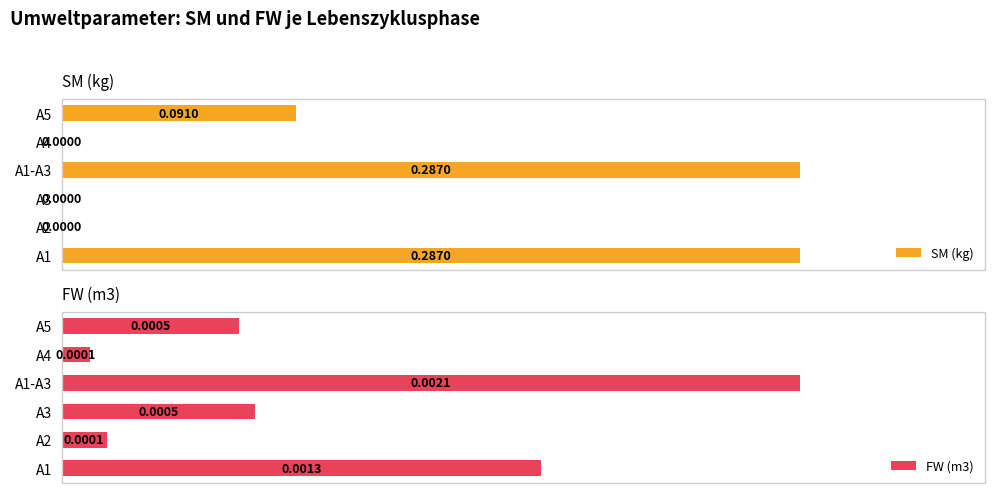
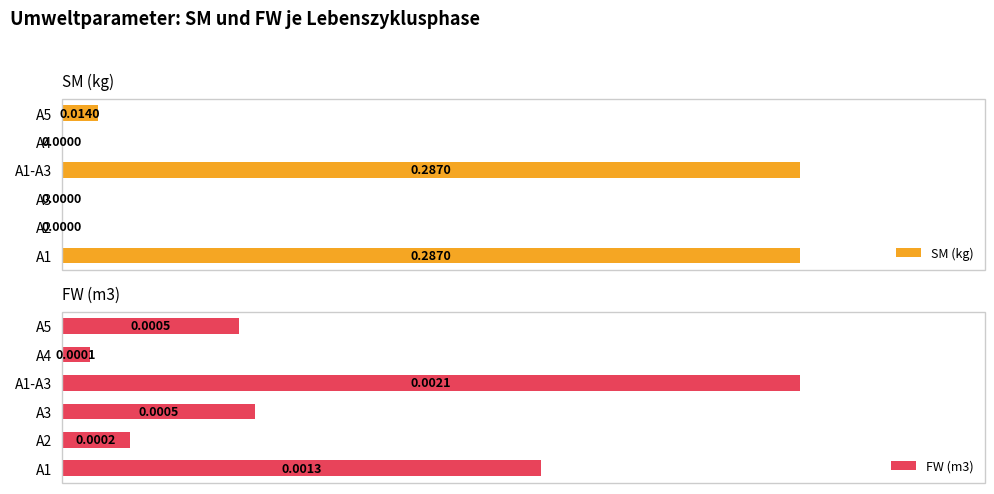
SM (kg), A5: 0.0910 -> 0.0140
FW (m3), A2: 0.0001 -> 0.0002
